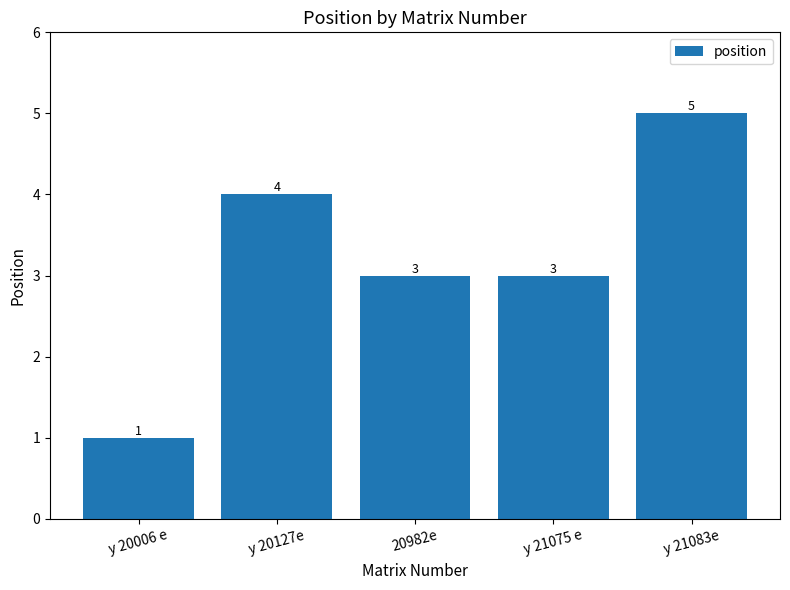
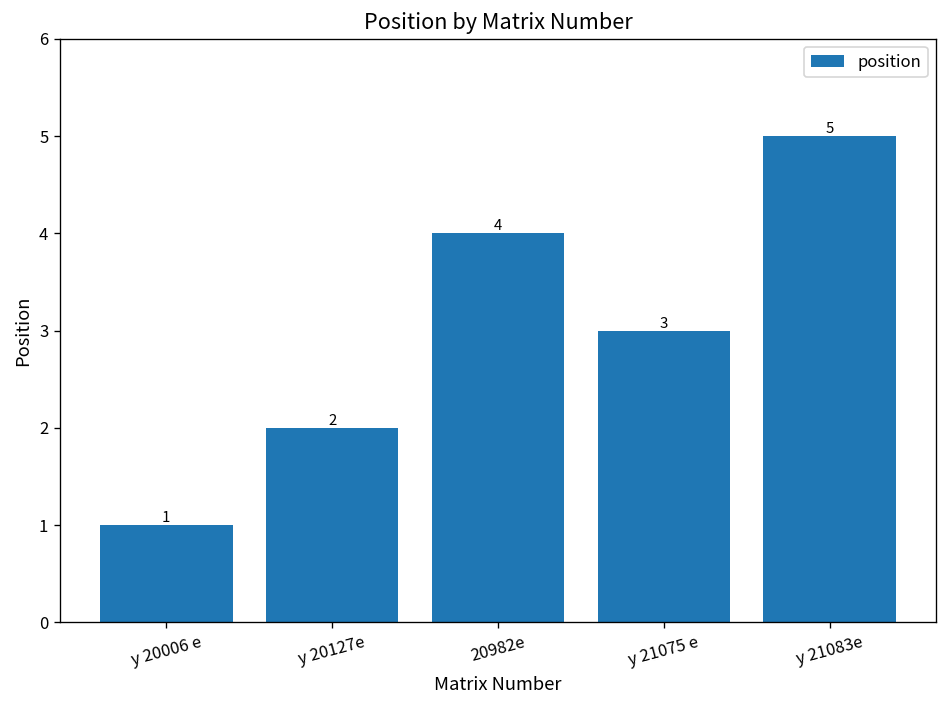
y 20127e: 4 -> 2
20982e: 3 -> 4
